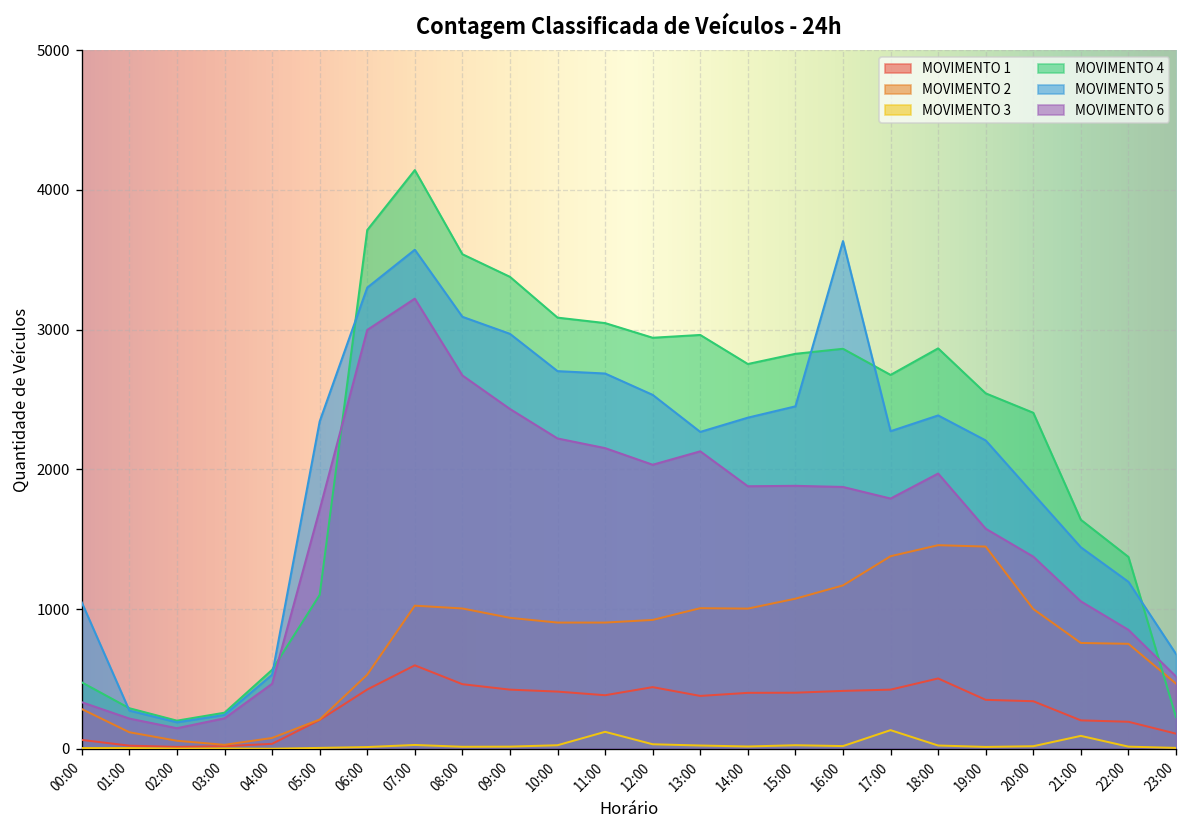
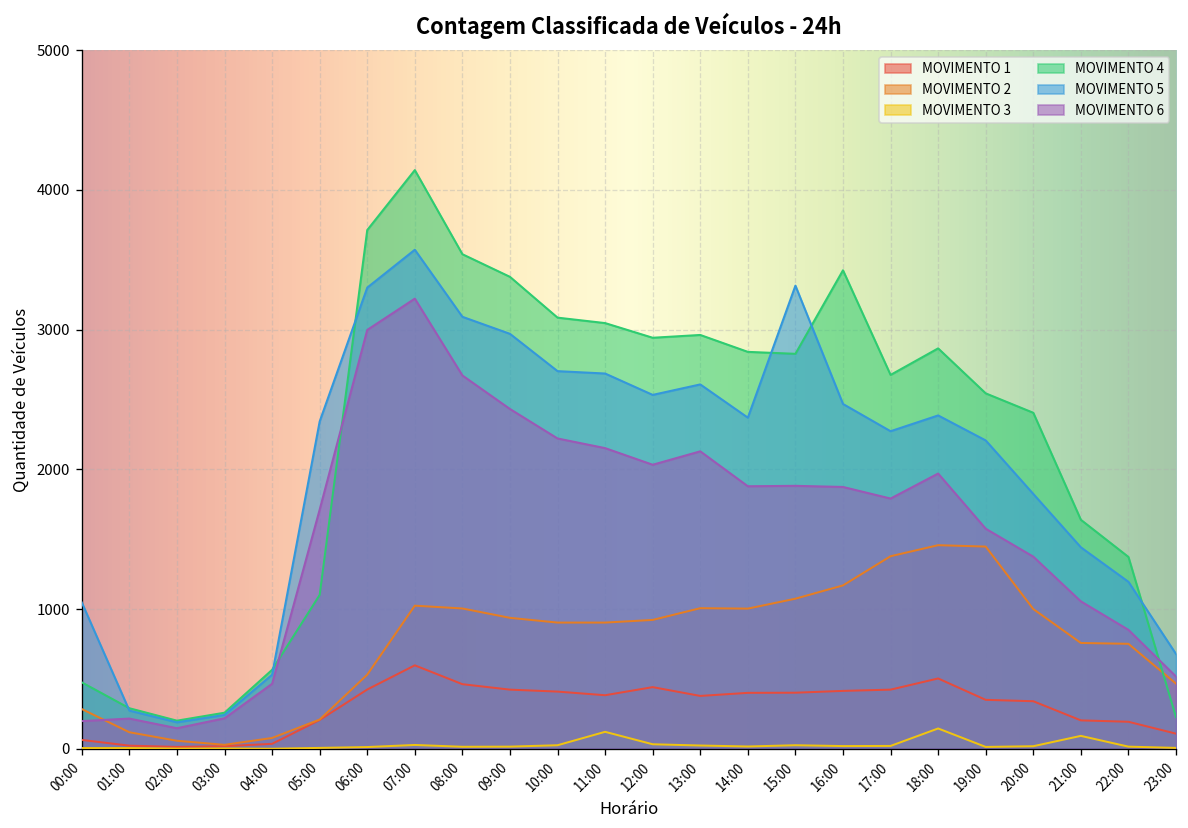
MOVIMENTO 6, 00:00: 330 -> 200
MOVIMENTO 5, 13:00: 2270 -> 2610
MOVIMENTO 4, 14:00: 2750 -> 2840
MOVIMENTO 5, 15:00: 2450 -> 3320
MOVIMENTO 4, 16:00: 2860 -> 3430
MOVIMENTO 5, 16:00: 3630 -> 2470
MOVIMENTO 3, 17:00: 130 -> 20
MOVIMENTO 3, 18:00: 20 -> 150
